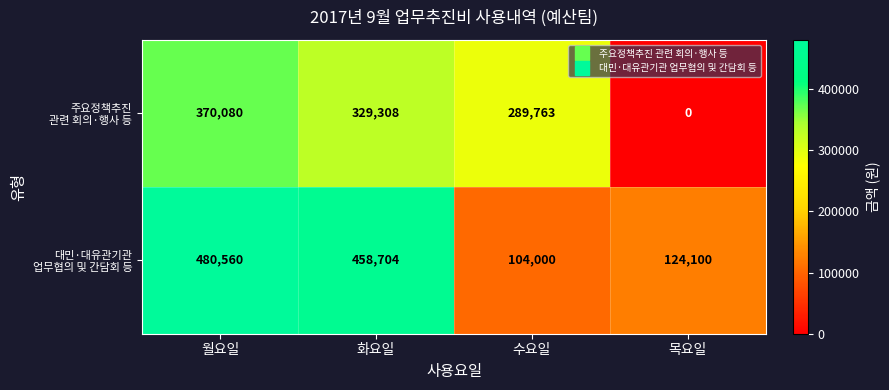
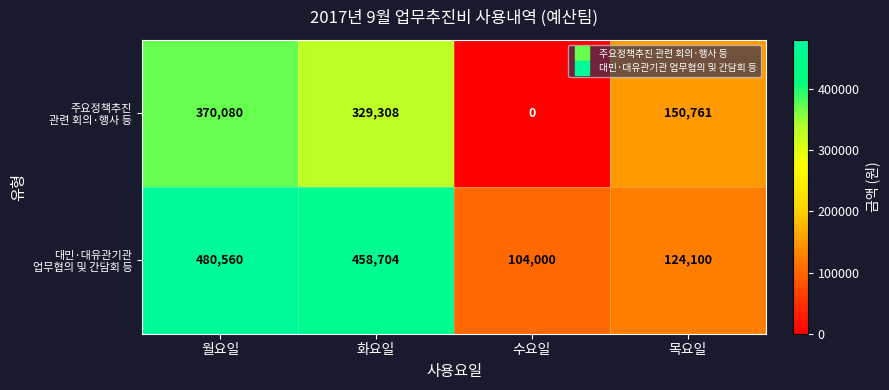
주요정책추진 관련 회의·행사 등, 수요일: 289,763 -> 0
주요정책추진 관련 회의·행사 등, 목요일: 0 -> 150,761
